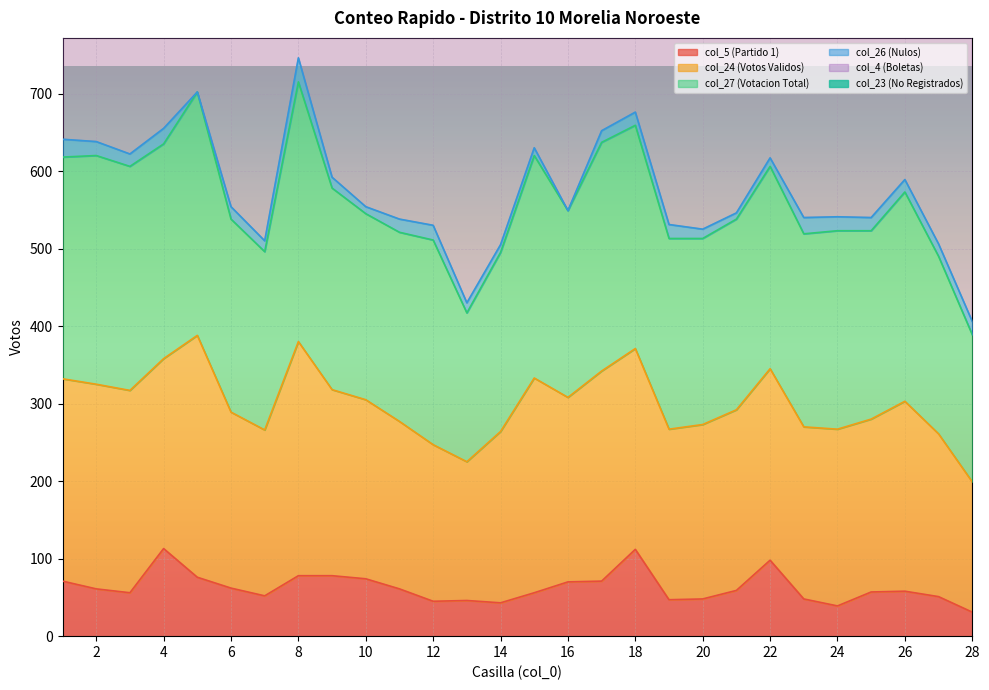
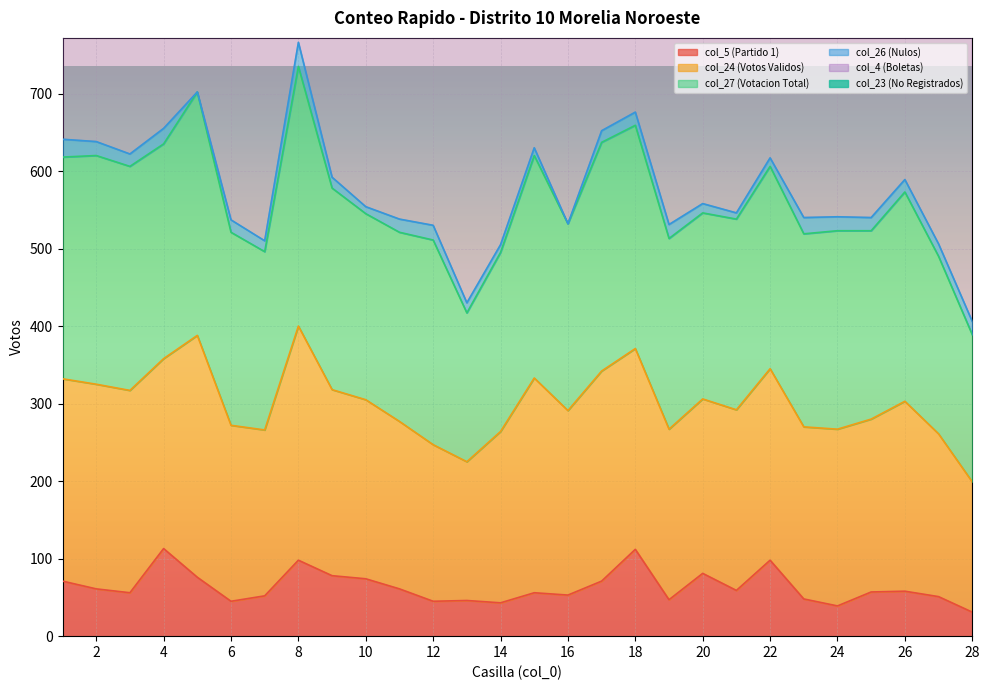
col_5 (Partido 1), 6: 60 -> 50
col_5 (Partido 1), 8: 80 -> 100
col_5 (Partido 1), 16: 70 -> 50
col_5 (Partido 1), 20: 50 -> 80
